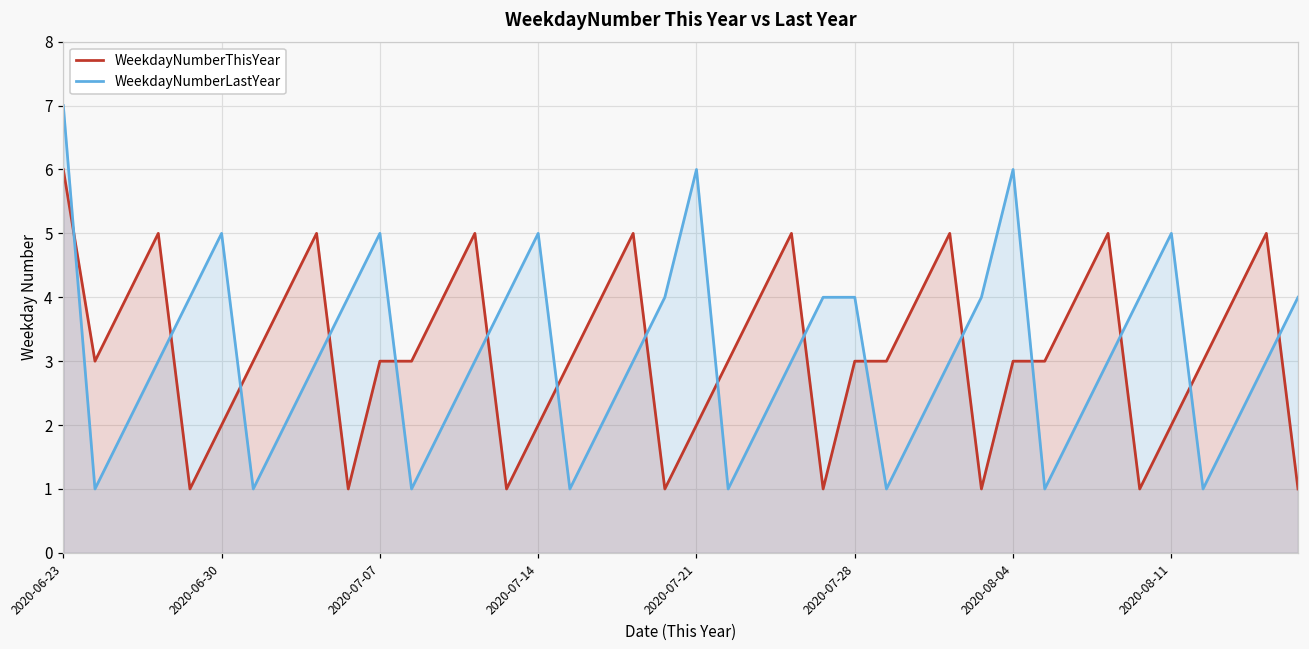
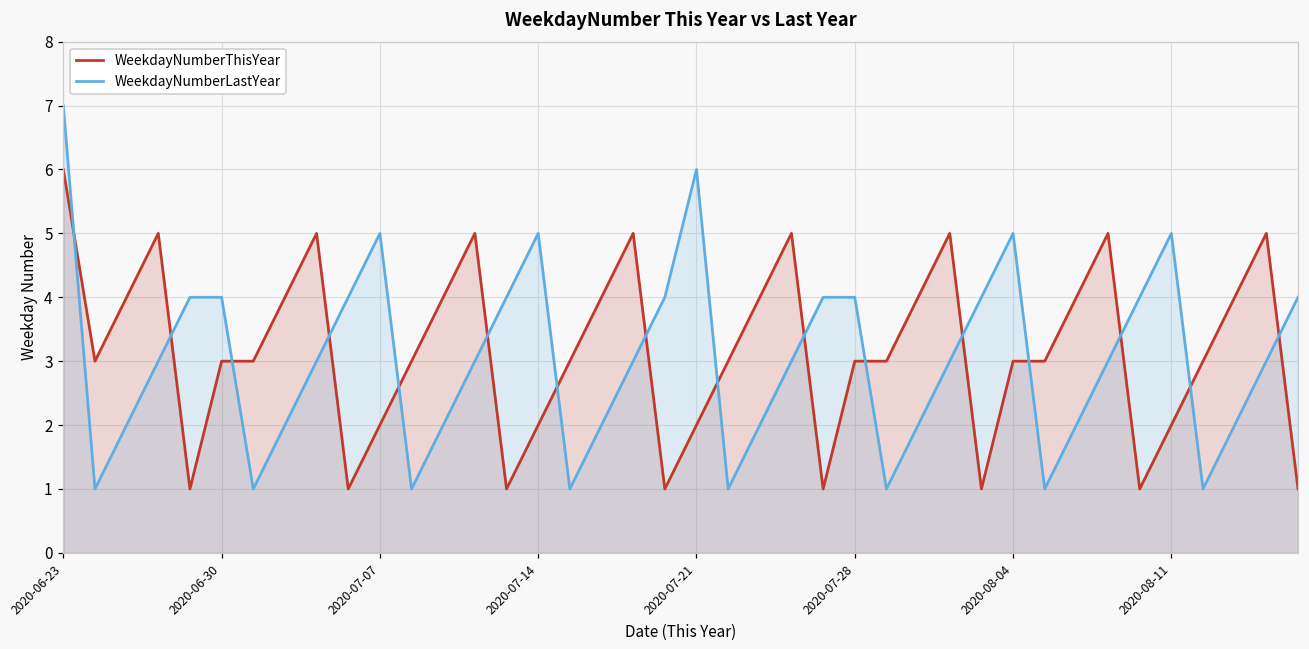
WeekdayNumberThisYear, 2020-06-30: 2 -> 3
WeekdayNumberLastYear, 2020-06-30: 5 -> 4
WeekdayNumberThisYear, 2020-07-07: 3 -> 2
WeekdayNumberLastYear, 2020-08-04: 6 -> 5
